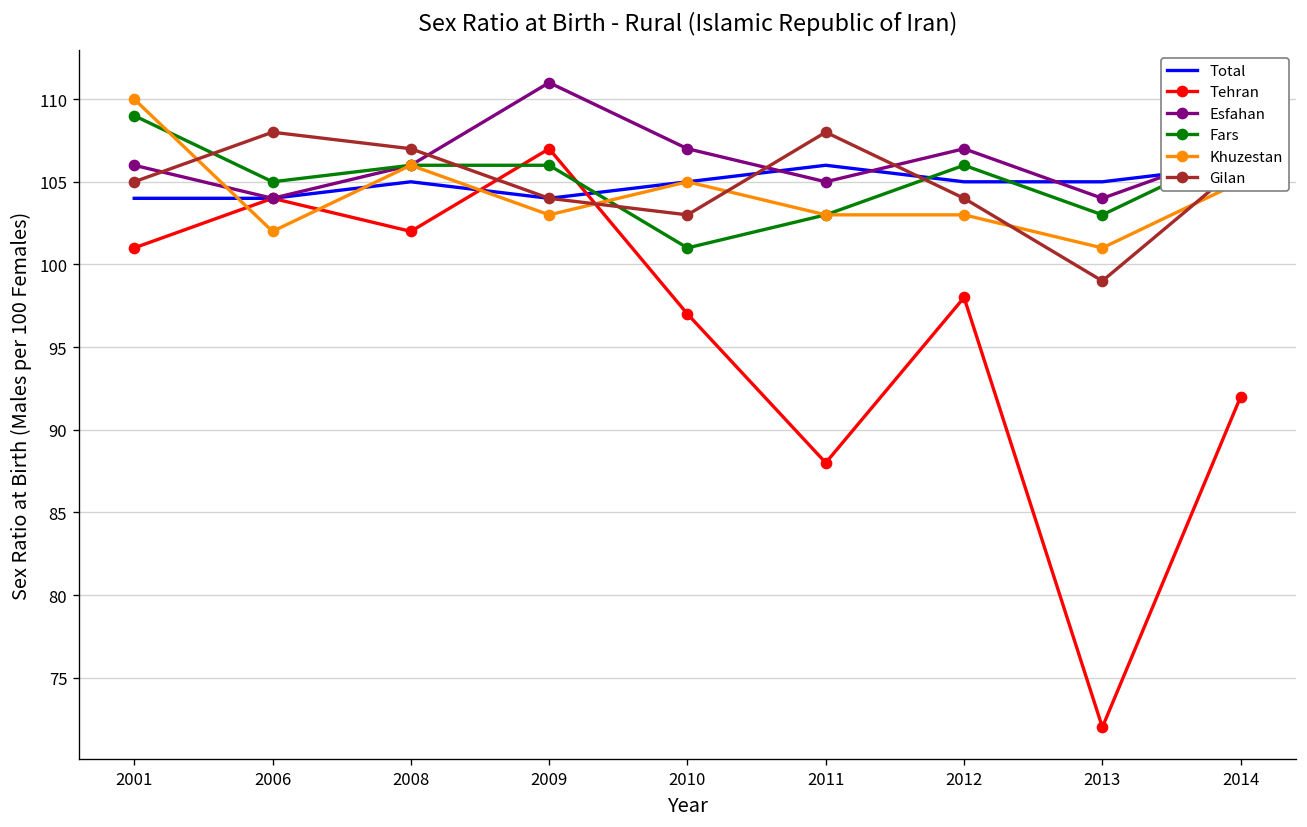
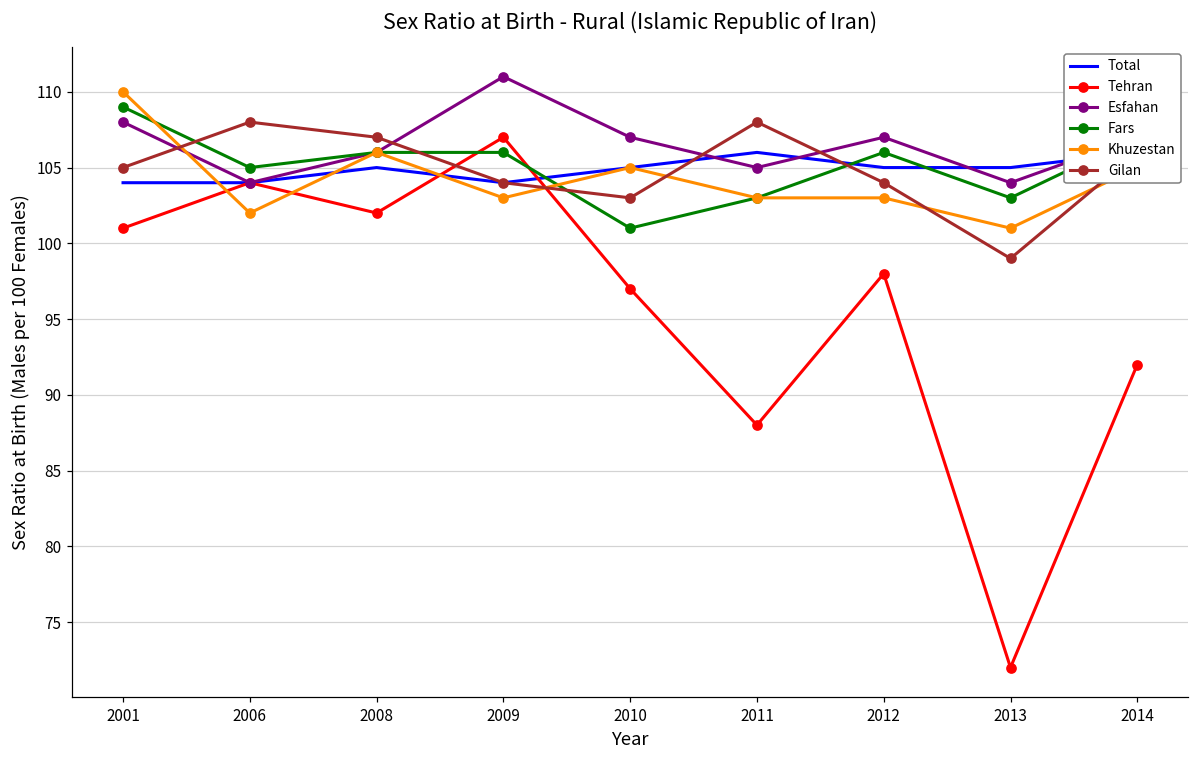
Esfahan, 2001: 106 -> 108
